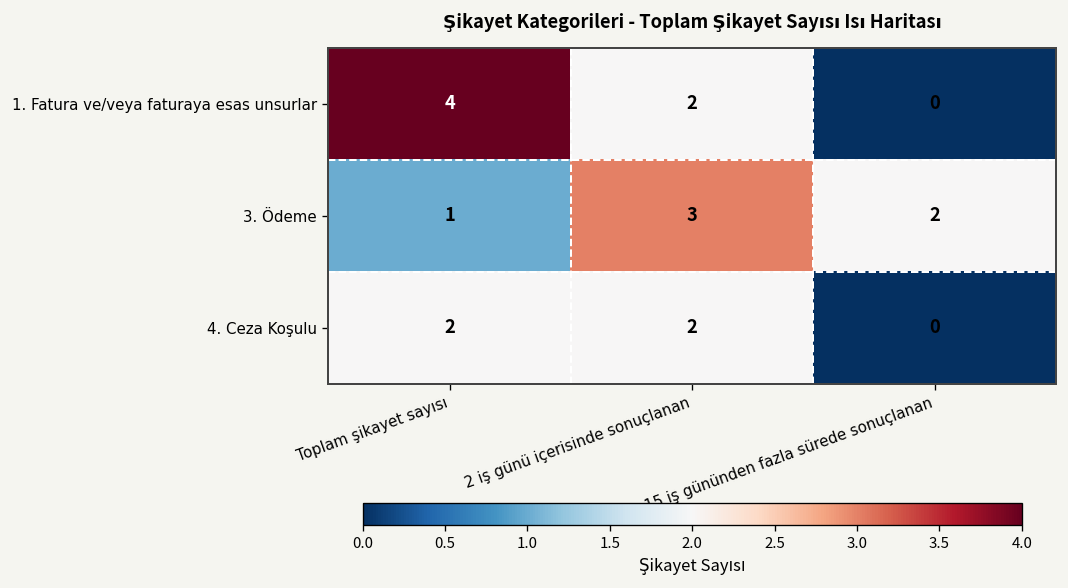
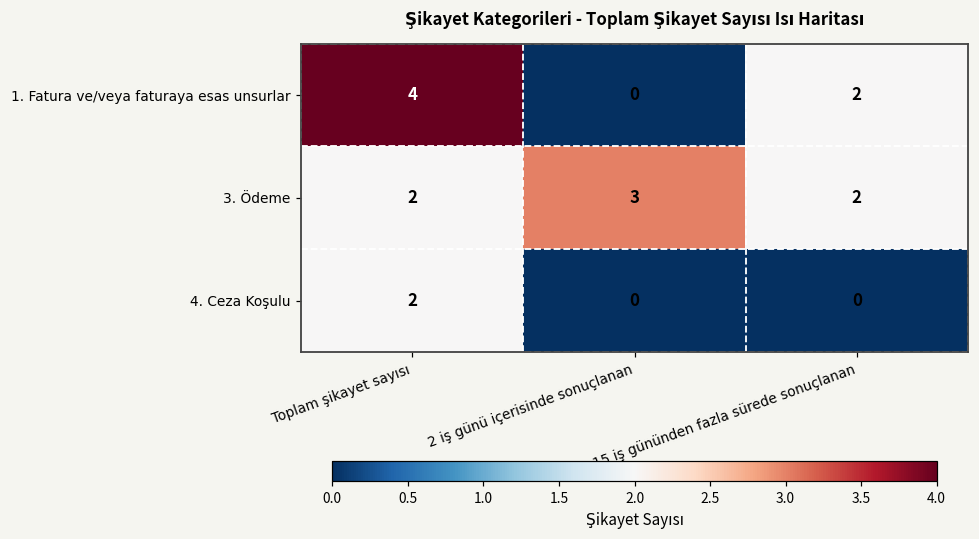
1. Fatura ve/veya faturaya esas unsurlar, 2 iş günü içerisinde sonuçlanan: 2 -> 0
1. Fatura ve/veya faturaya esas unsurlar, 15 iş gününden fazla sürede sonuçlanan: 0 -> 2
3. Ödeme, Toplam şikayet sayısı: 1 -> 2
4. Ceza Koşulu, 2 iş günü içerisinde sonuçlanan: 2 -> 0
